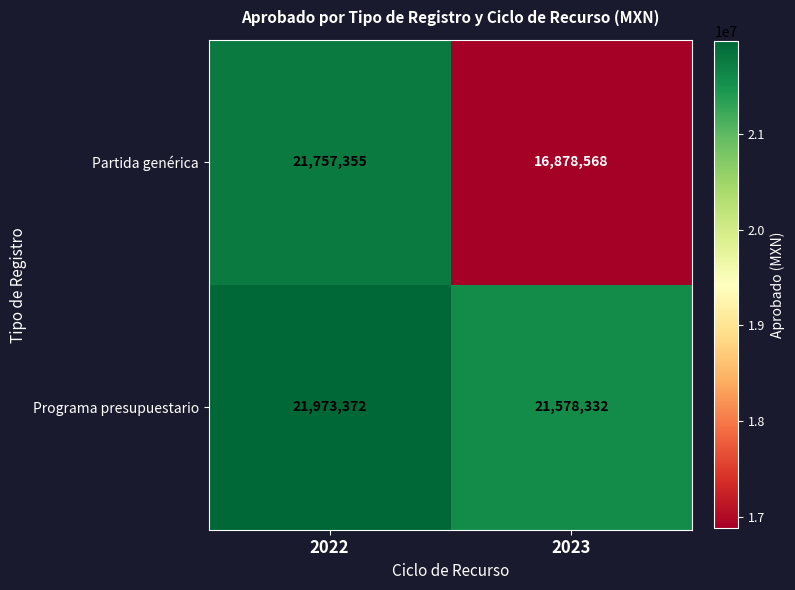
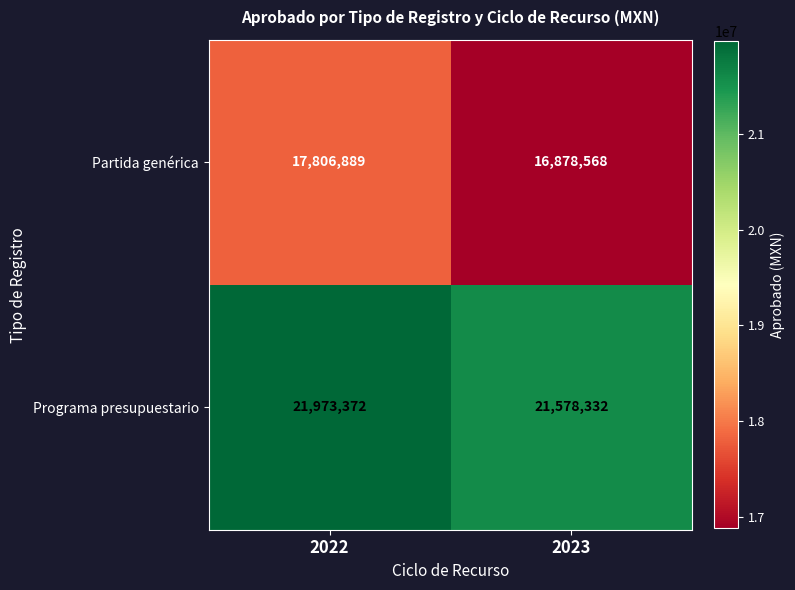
Partida genérica, 2022: 21,757,355 -> 17,806,889
